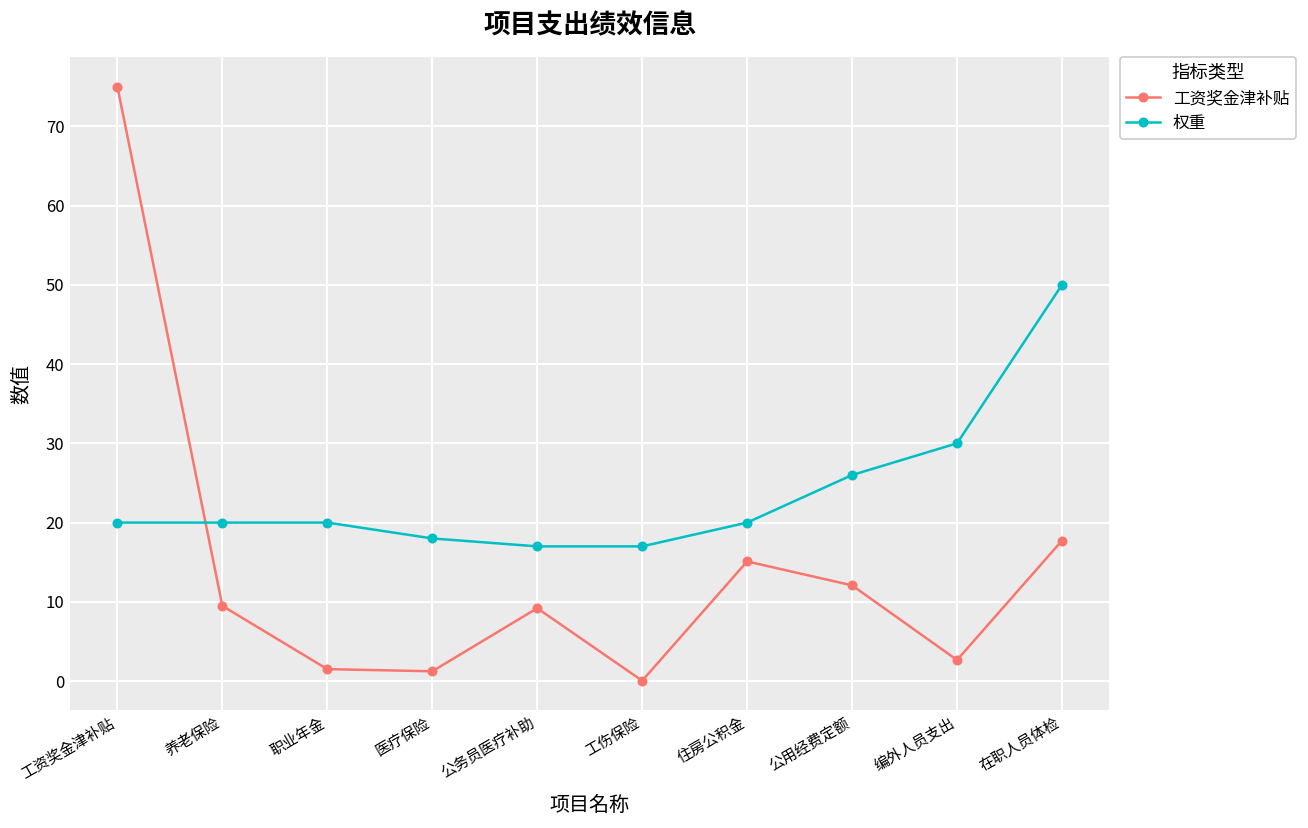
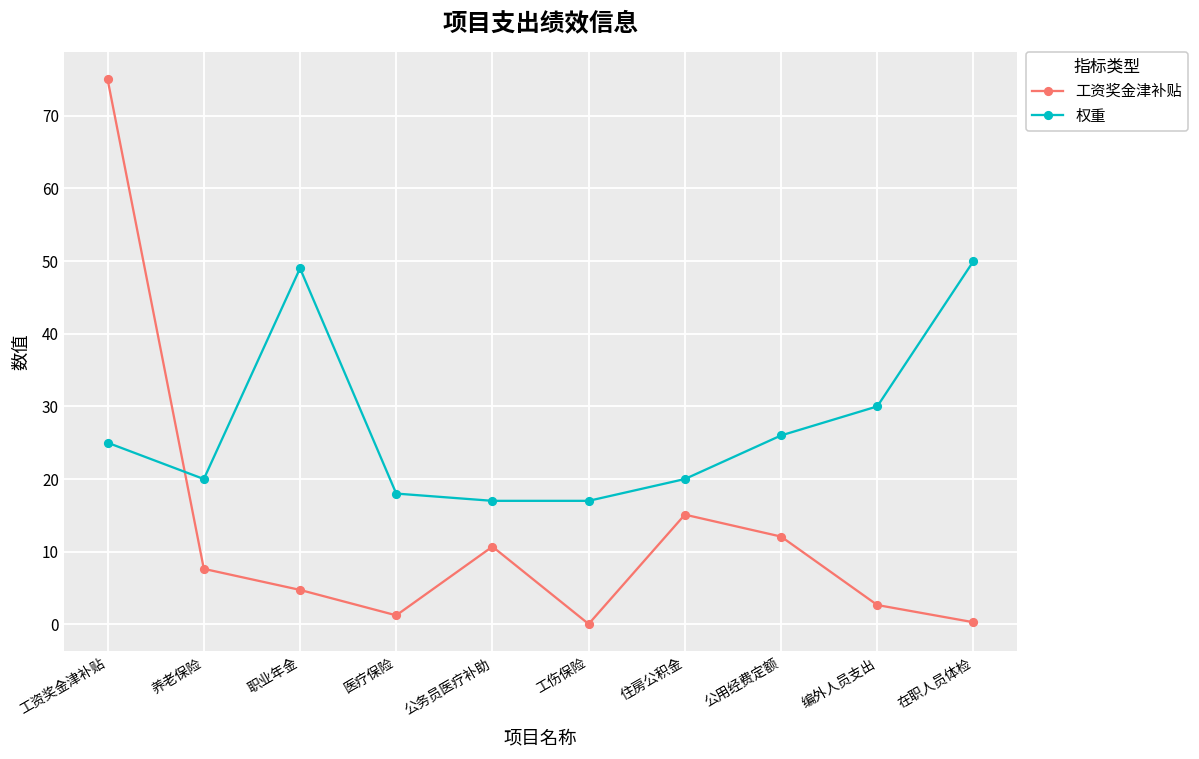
权重, 工资奖金津补贴: 20 -> 25
工资奖金津补贴, 养老保险: 9 -> 8
工资奖金津补贴, 职业年金: 2 -> 5
权重, 职业年金: 20 -> 49
工资奖金津补贴, 公务员医疗补助: 9 -> 11
工资奖金津补贴, 在职人员体检: 18 -> 0
